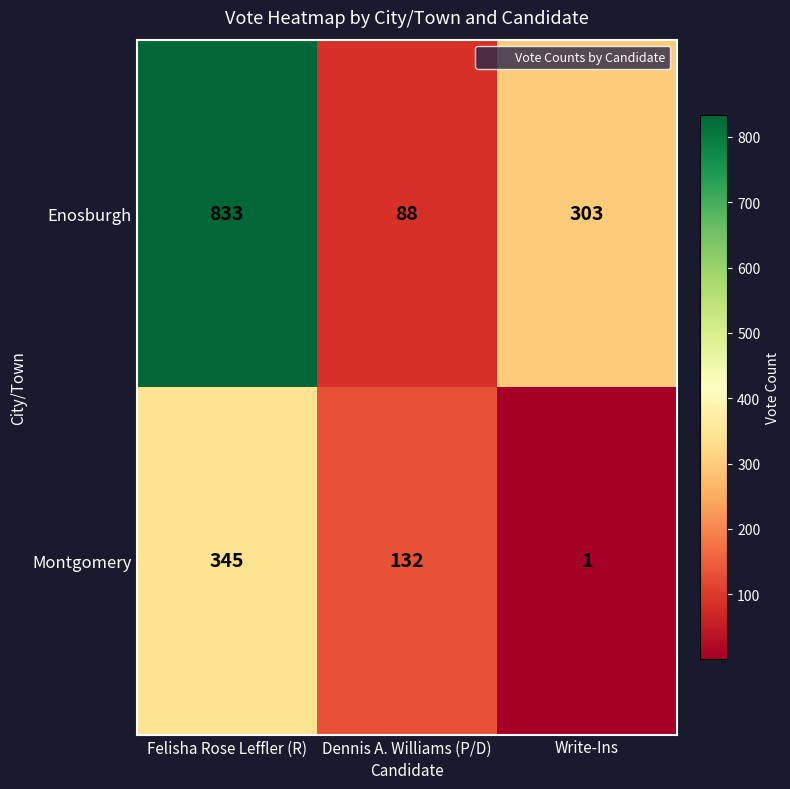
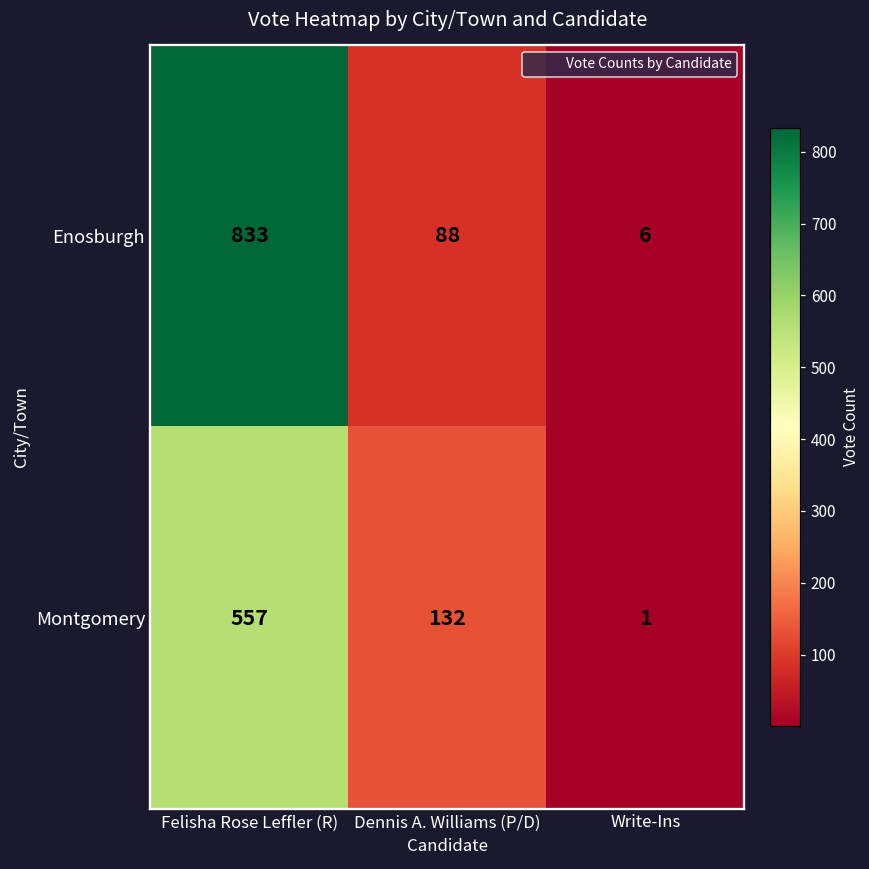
Enosburgh, Write-Ins: 303 -> 6
Montgomery, Felisha Rose Leffler (R): 345 -> 557
